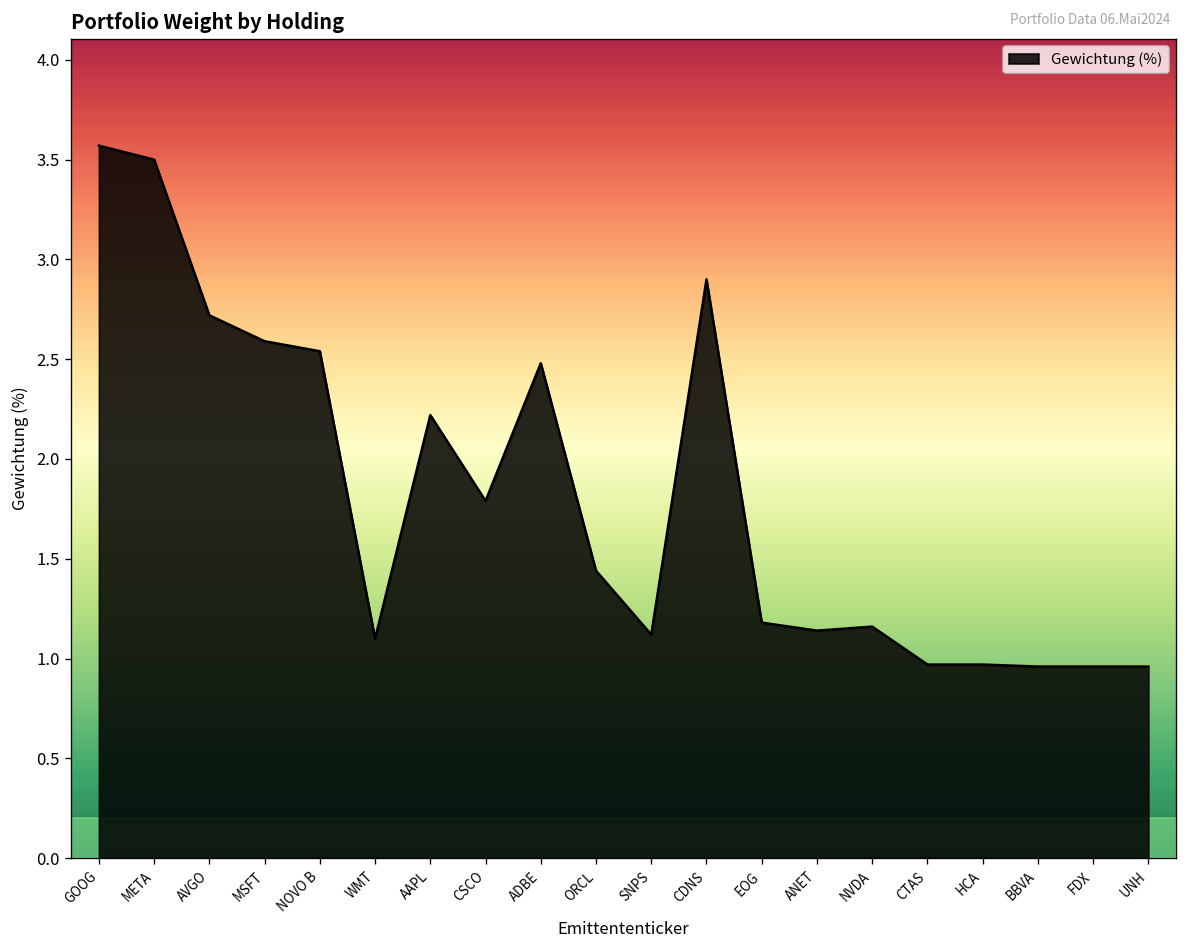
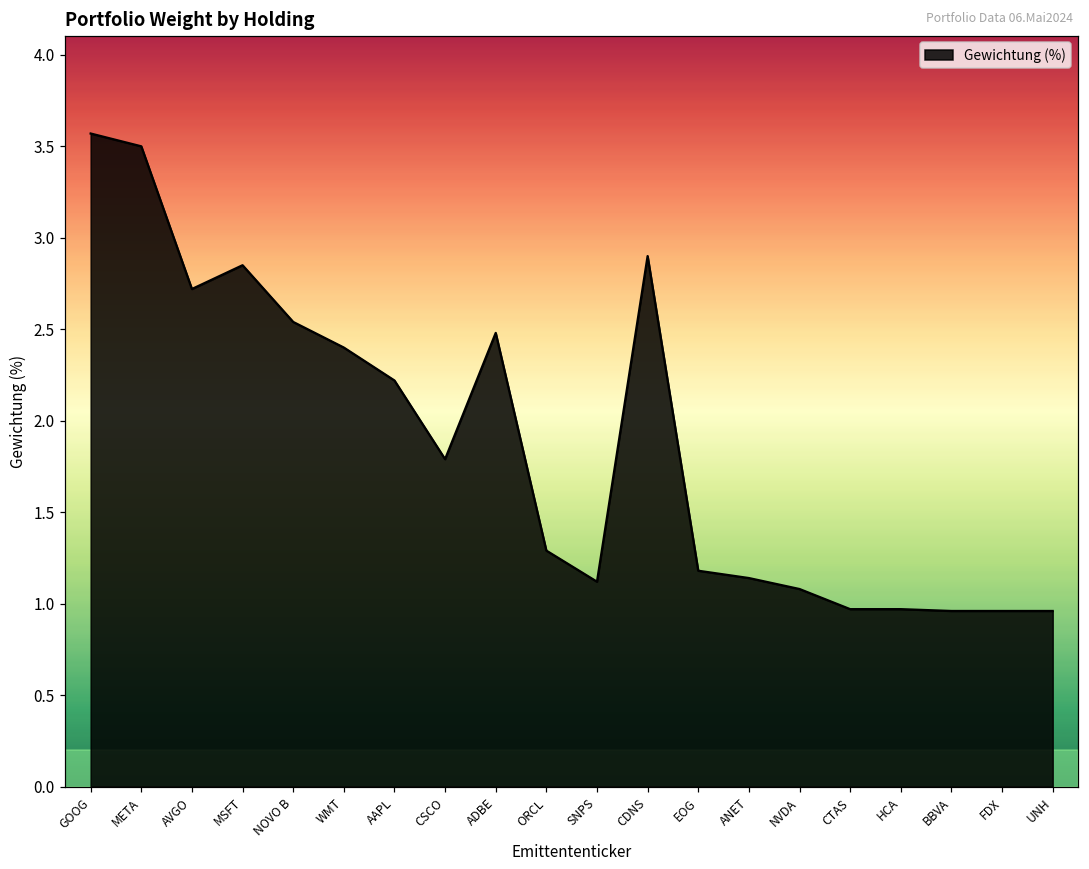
MSFT: 2.59 -> 2.85
WMT: 1.1 -> 2.4
ORCL: 1.44 -> 1.29
NVDA: 1.16 -> 1.08
